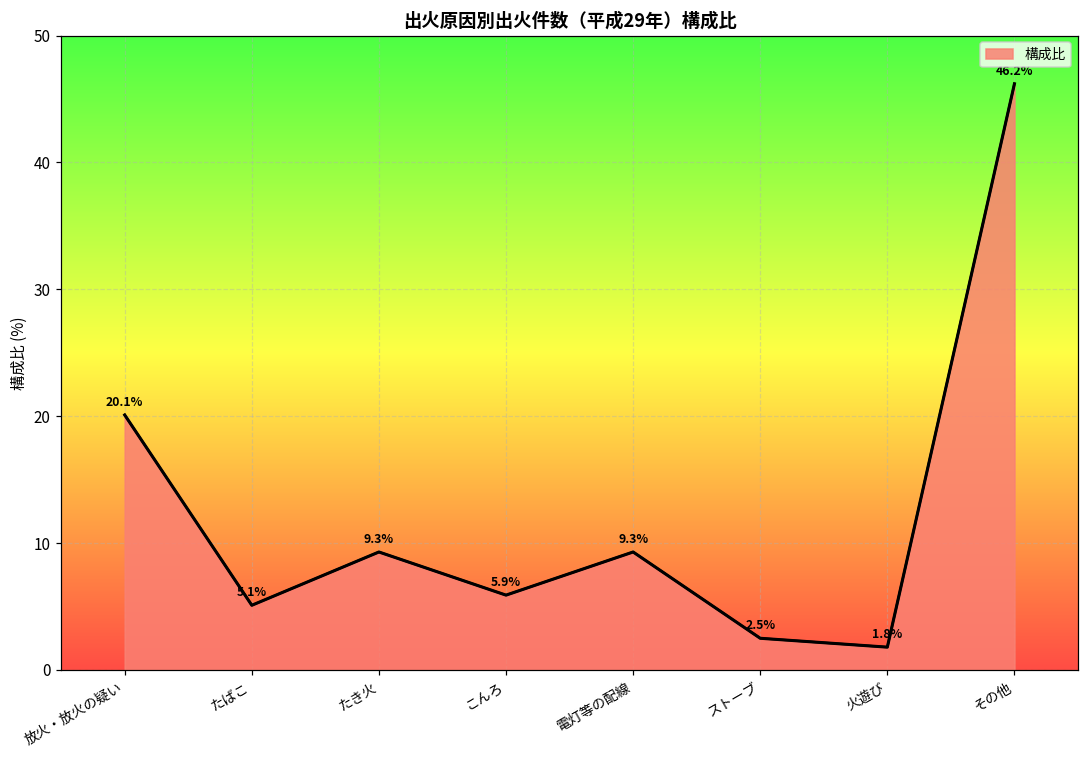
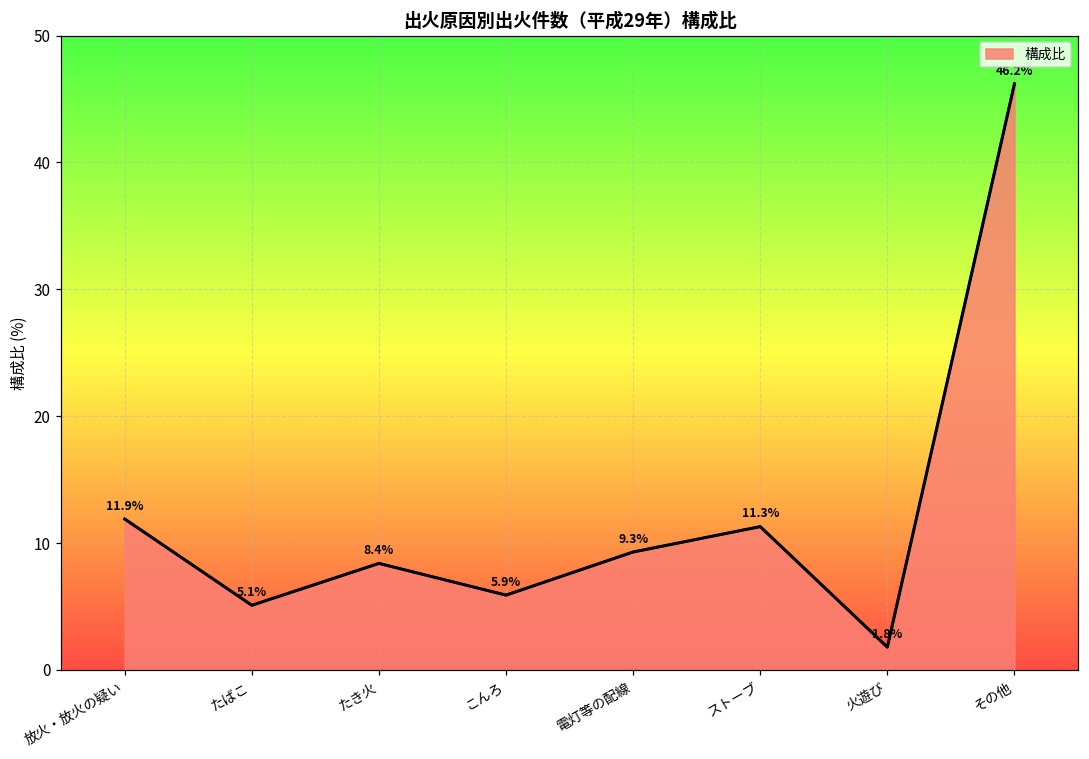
放火・放火の疑い: 20.1% -> 11.9%
たき火: 9.3% -> 8.4%
ストーブ: 2.5% -> 11.3%
